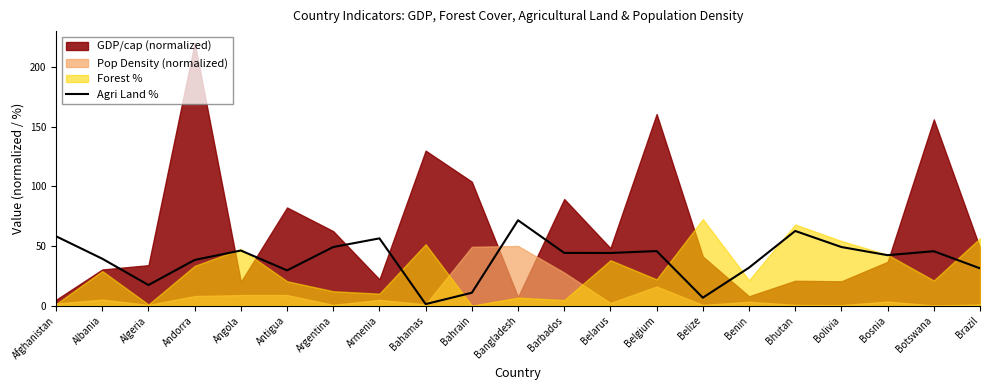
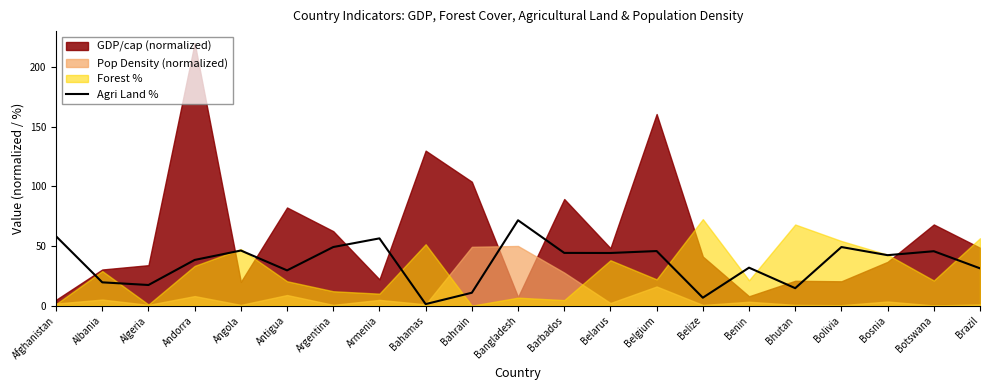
Agri Land %, Albania: 39 -> 20
Pop Density (normalized), Angola: 9 -> 1
Agri Land %, Bhutan: 63 -> 15
GDP/cap (normalized), Botswana: 156 -> 68
